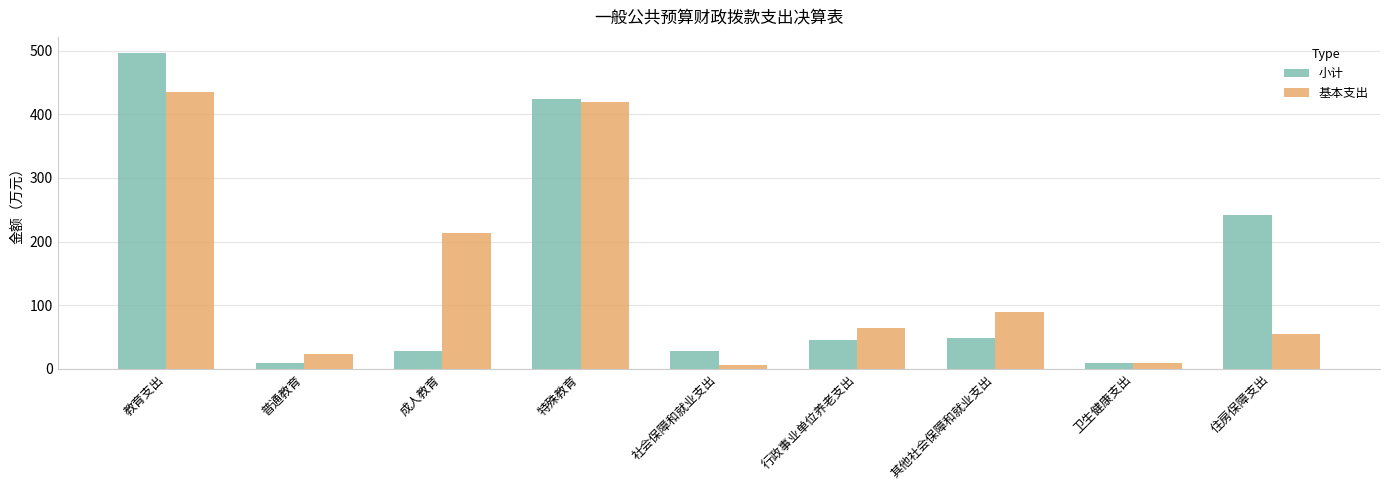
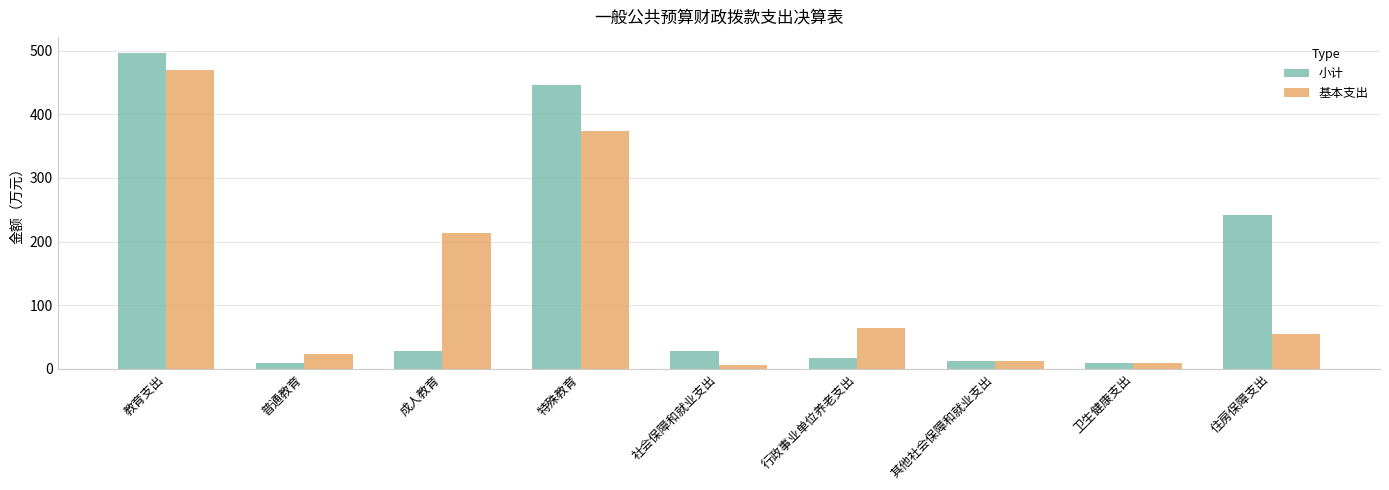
基本支出, 教育支出: 440 -> 470
小计, 特殊教育: 420 -> 450
基本支出, 特殊教育: 420 -> 370
小计, 行政事业单位养老支出: 50 -> 20
小计, 其他社会保障和就业支出: 50 -> 10
基本支出, 其他社会保障和就业支出: 90 -> 10
